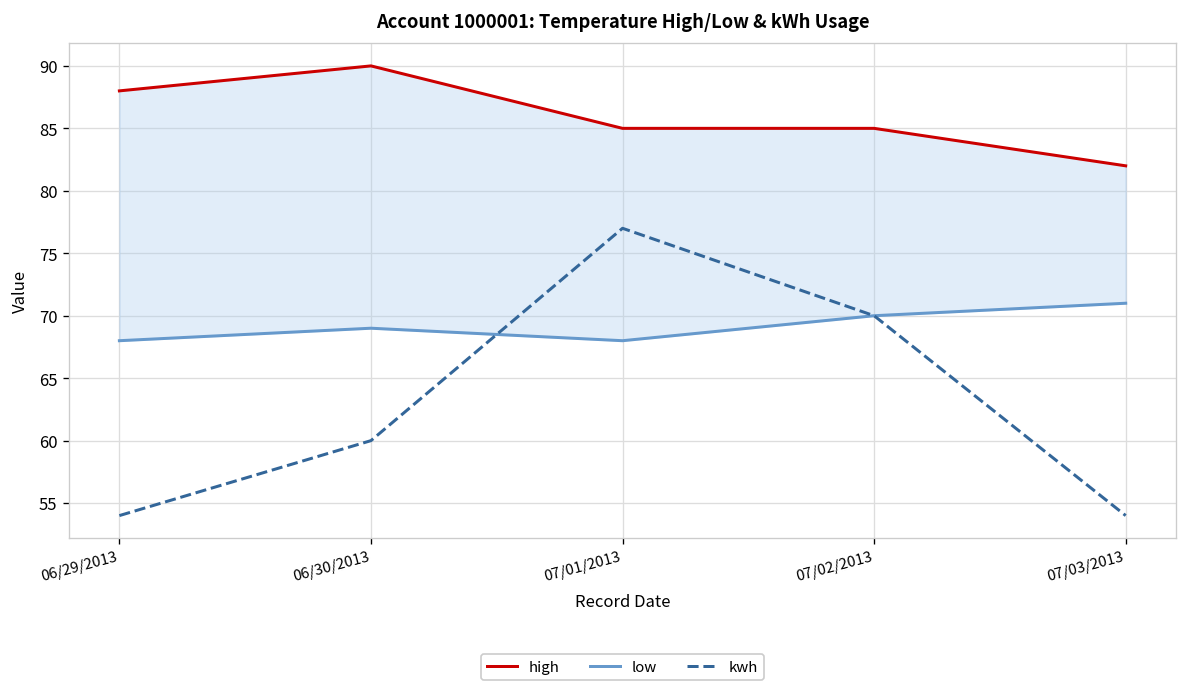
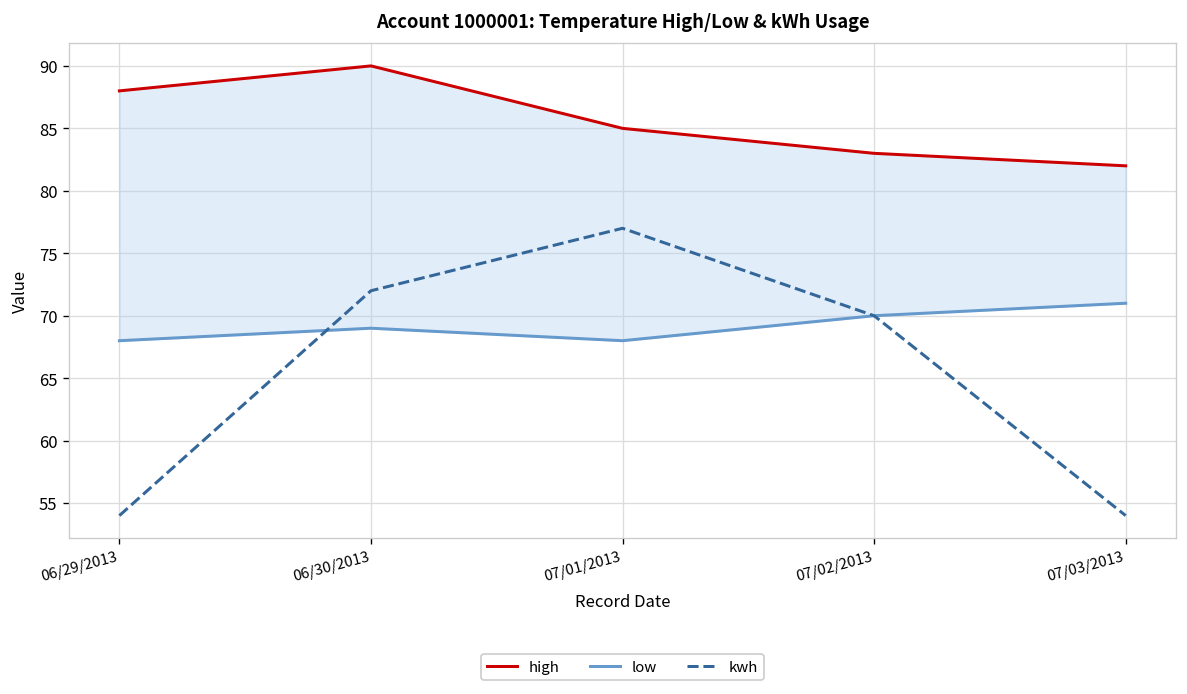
kwh, 06/30/2013: 60 -> 72
high, 07/02/2013: 85 -> 83
